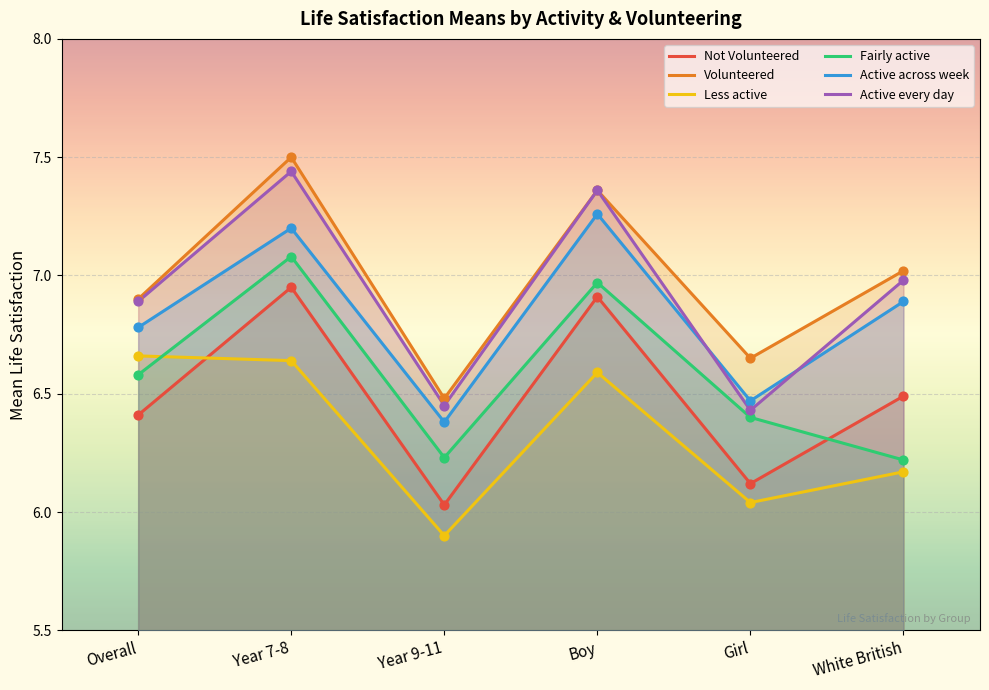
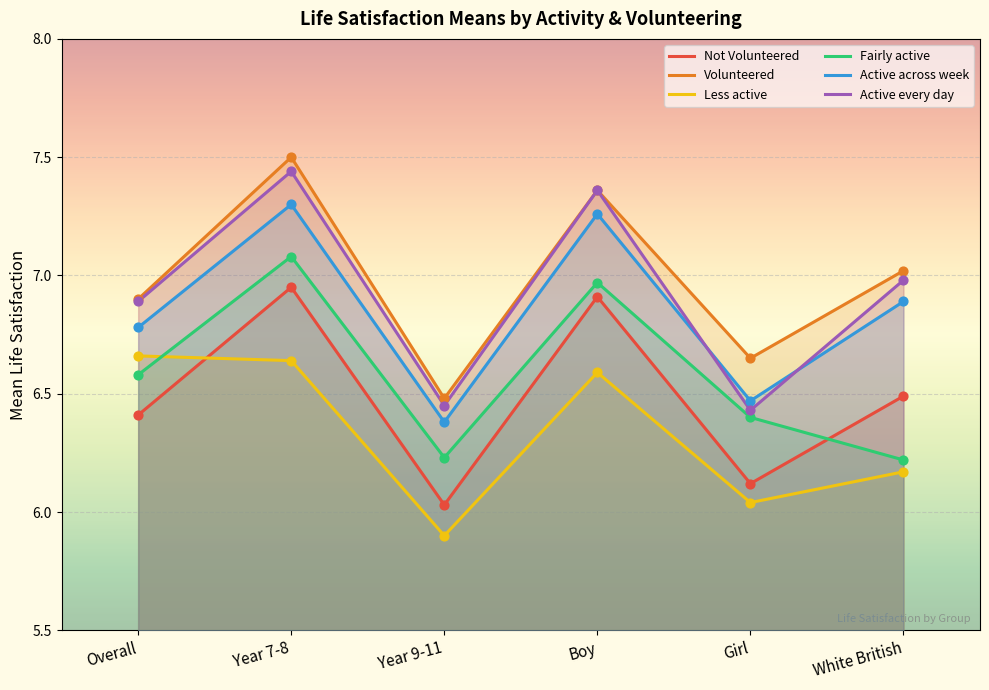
Active across week, Year 7-8: 7.2 -> 7.3
